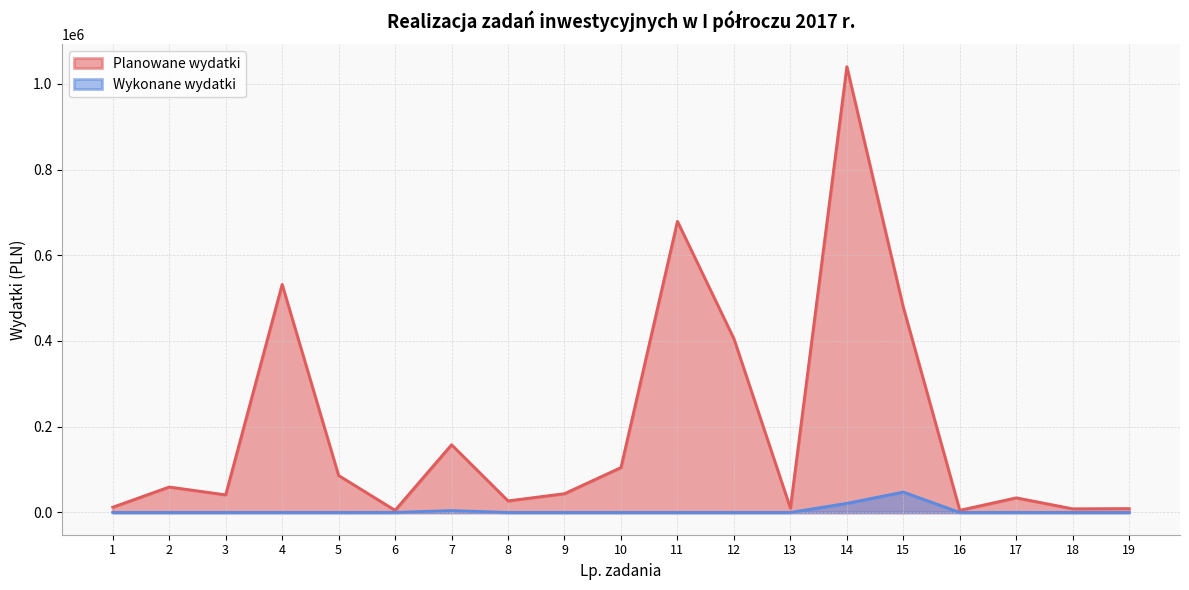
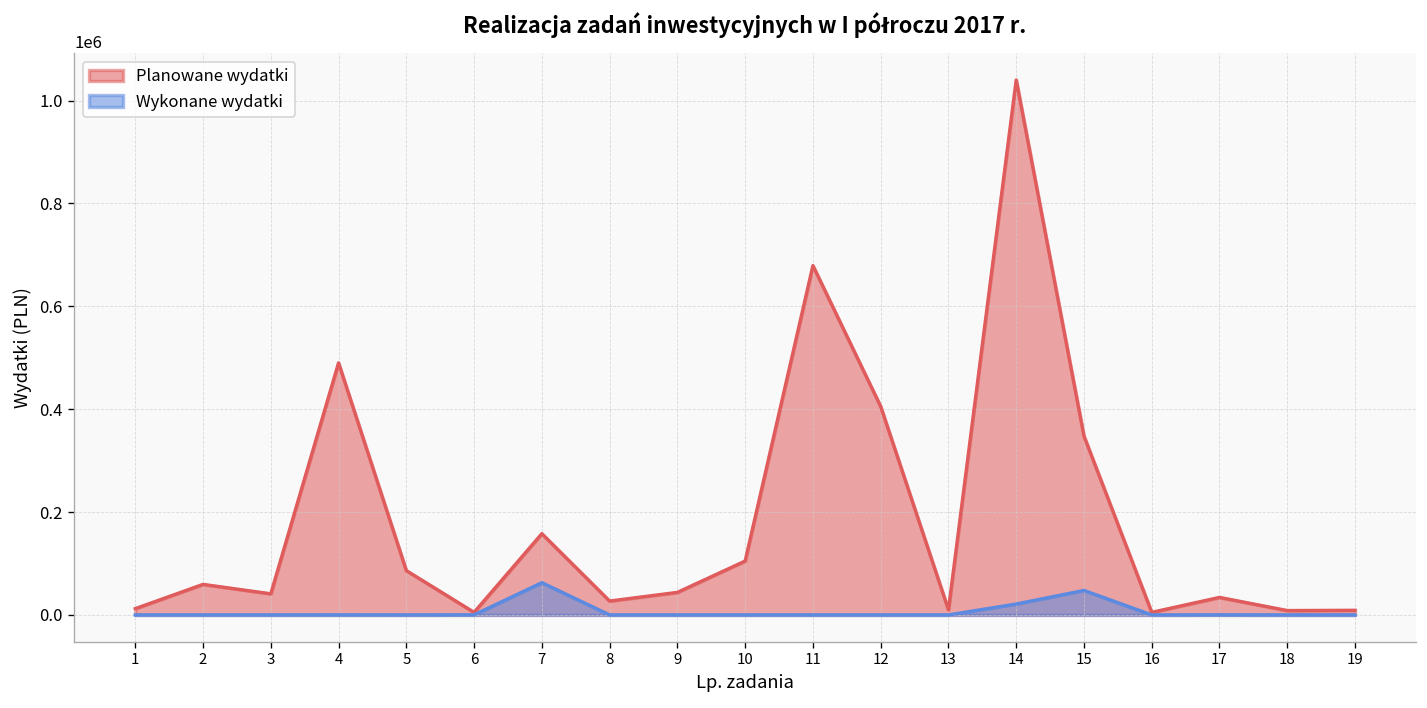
Planowane wydatki, 4: 530000 -> 490000
Wykonane wydatki, 7: 0 -> 60000
Planowane wydatki, 15: 480000 -> 350000
